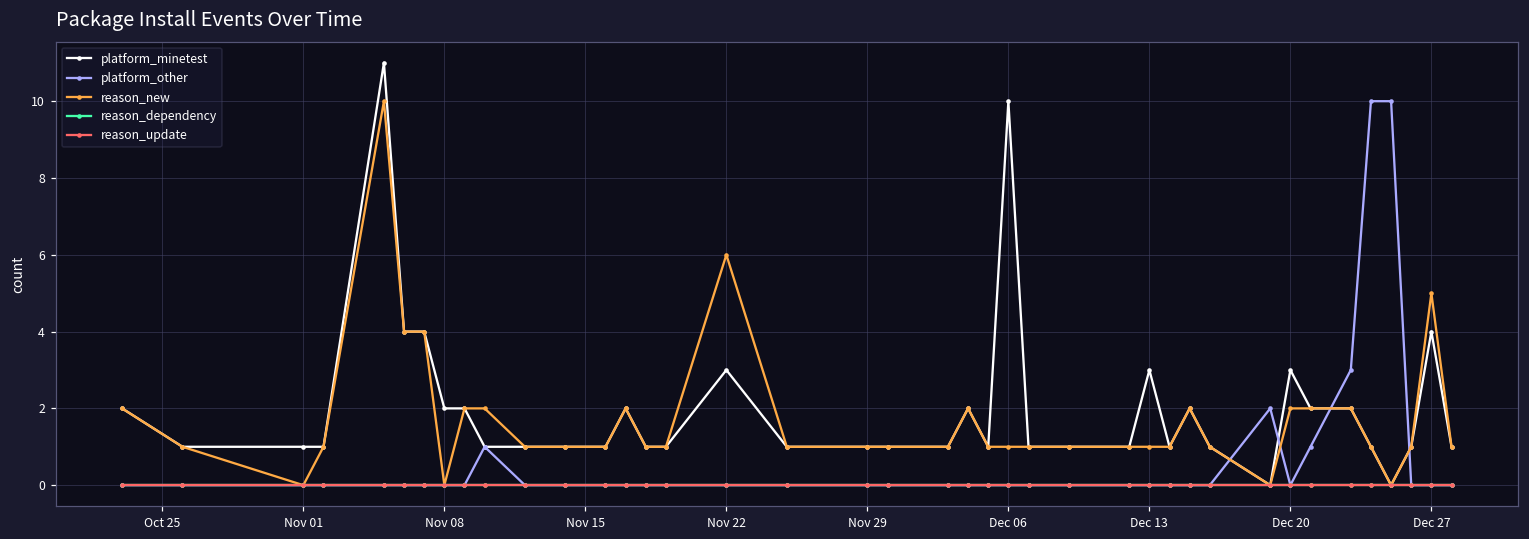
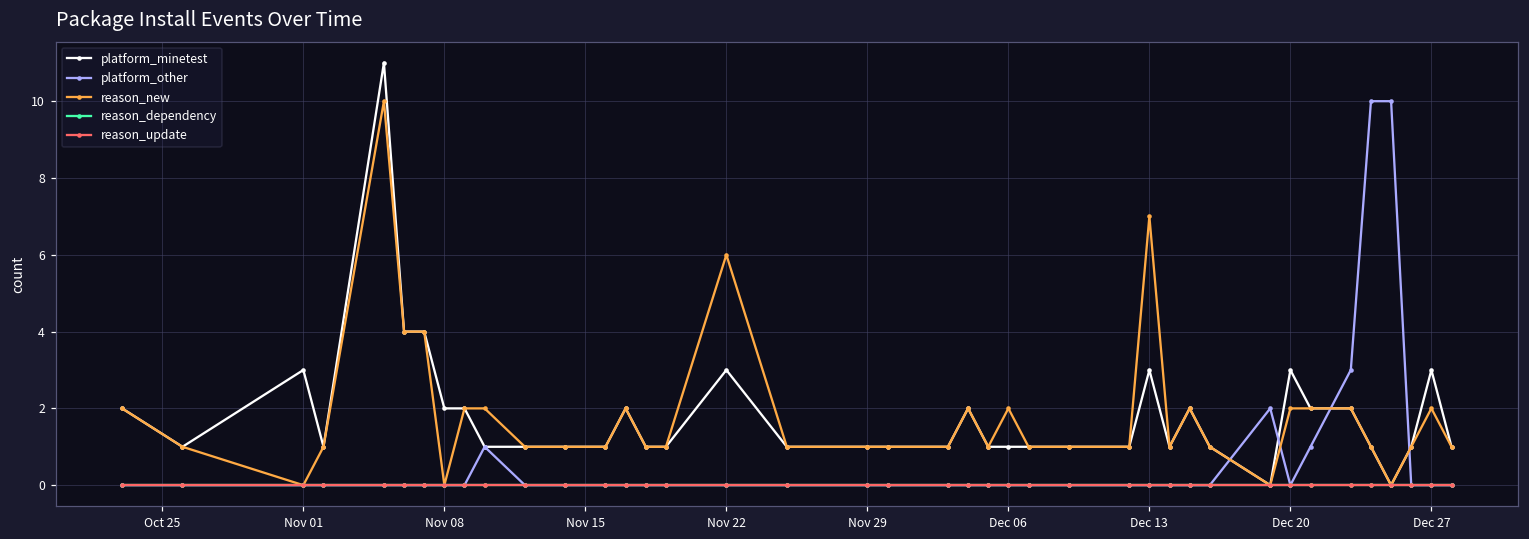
platform_minetest, Nov 01: 1 -> 3
platform_minetest, Dec 06: 10 -> 1
reason_new, Dec 06: 1 -> 2
reason_new, Dec 13: 1 -> 7
platform_minetest, Dec 27: 4 -> 3
reason_new, Dec 27: 5 -> 2
